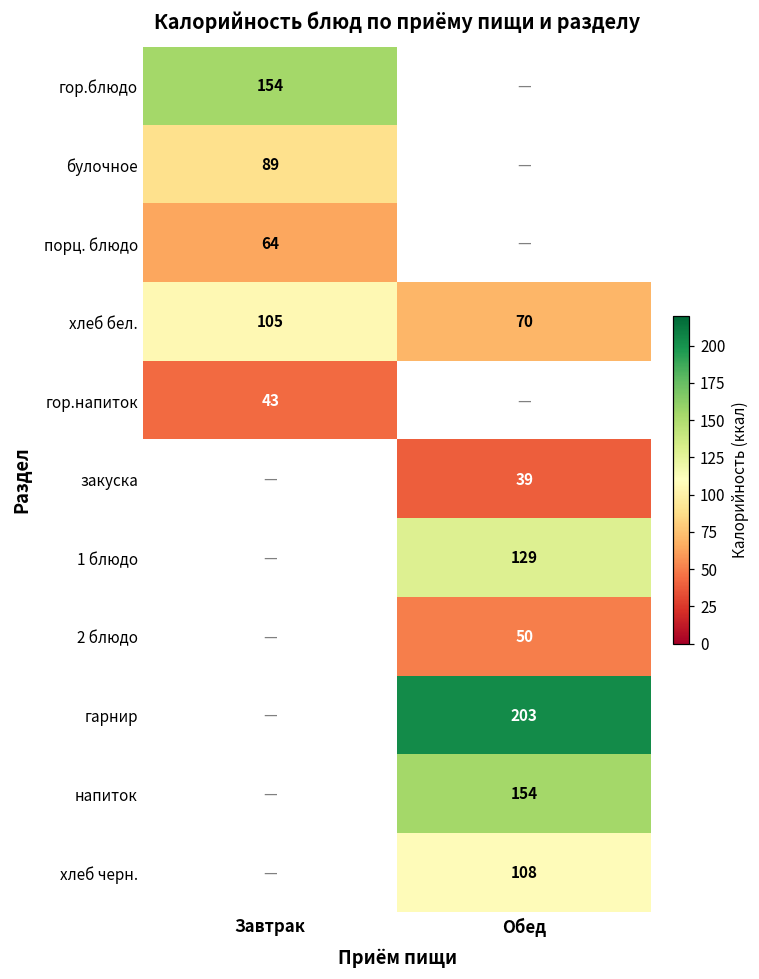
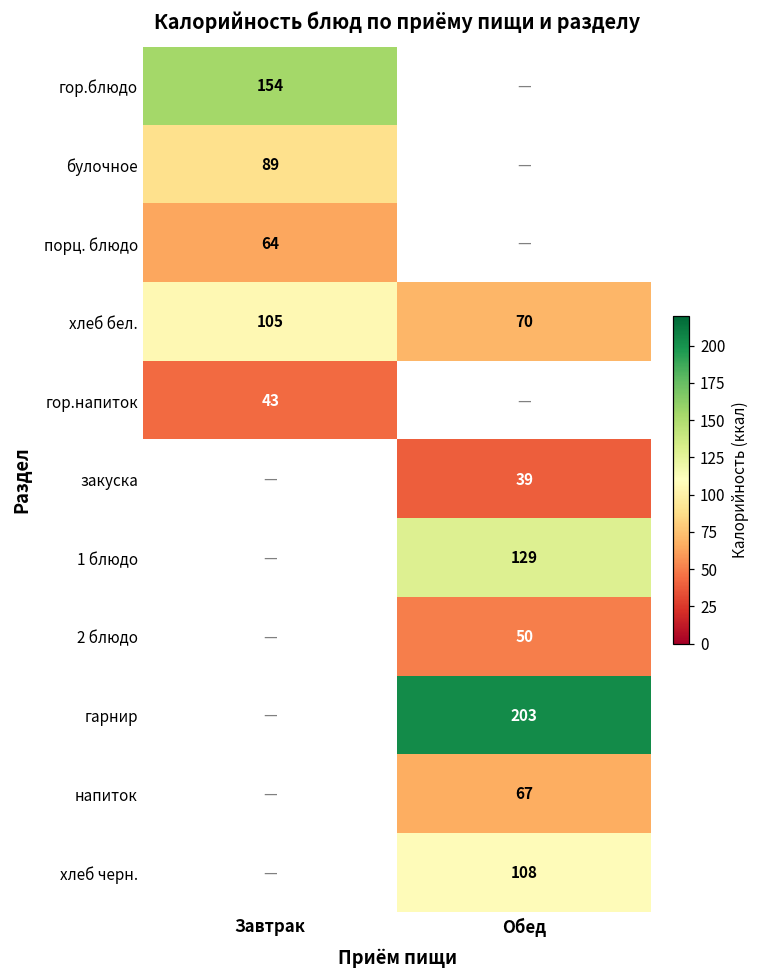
напиток, Обед: 154 -> 67
